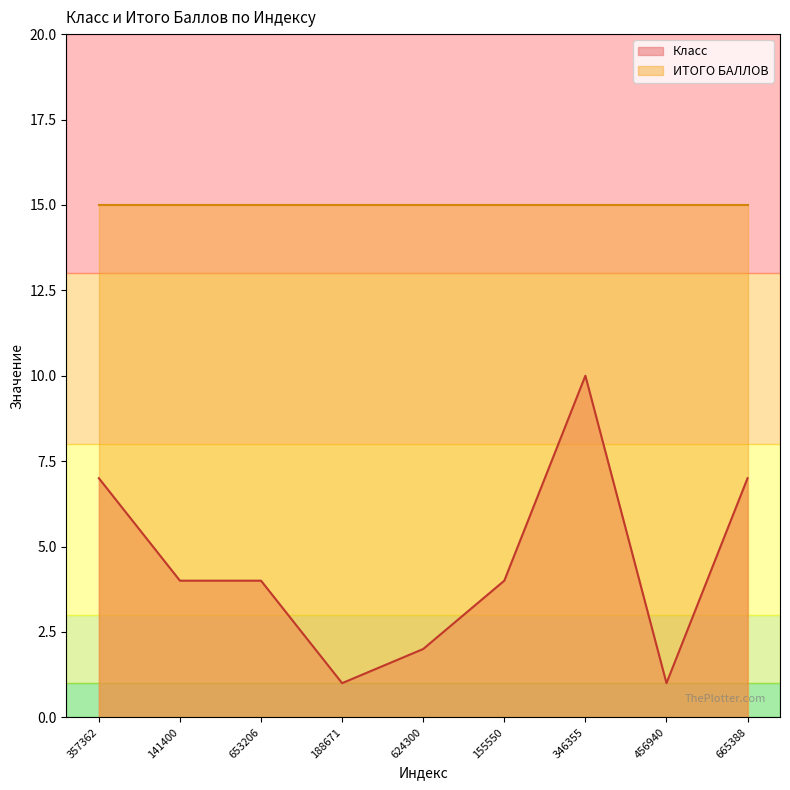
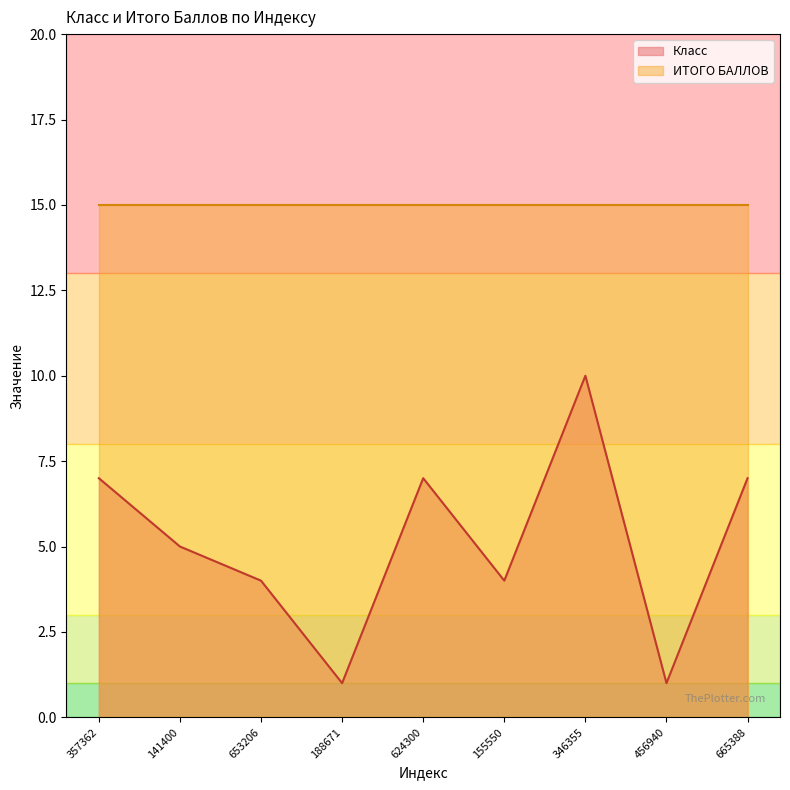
Класс, 141400: 4 -> 5
Класс, 624300: 2 -> 7
